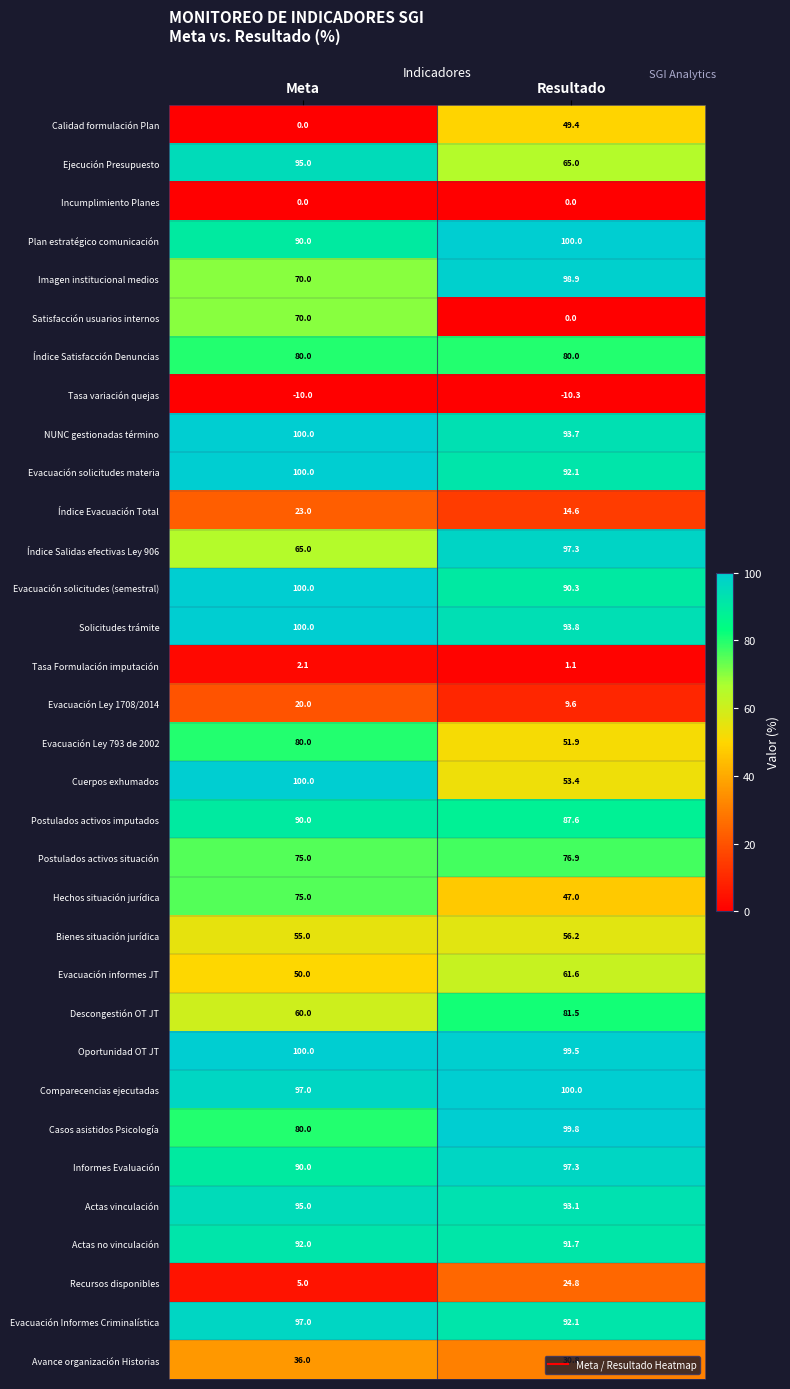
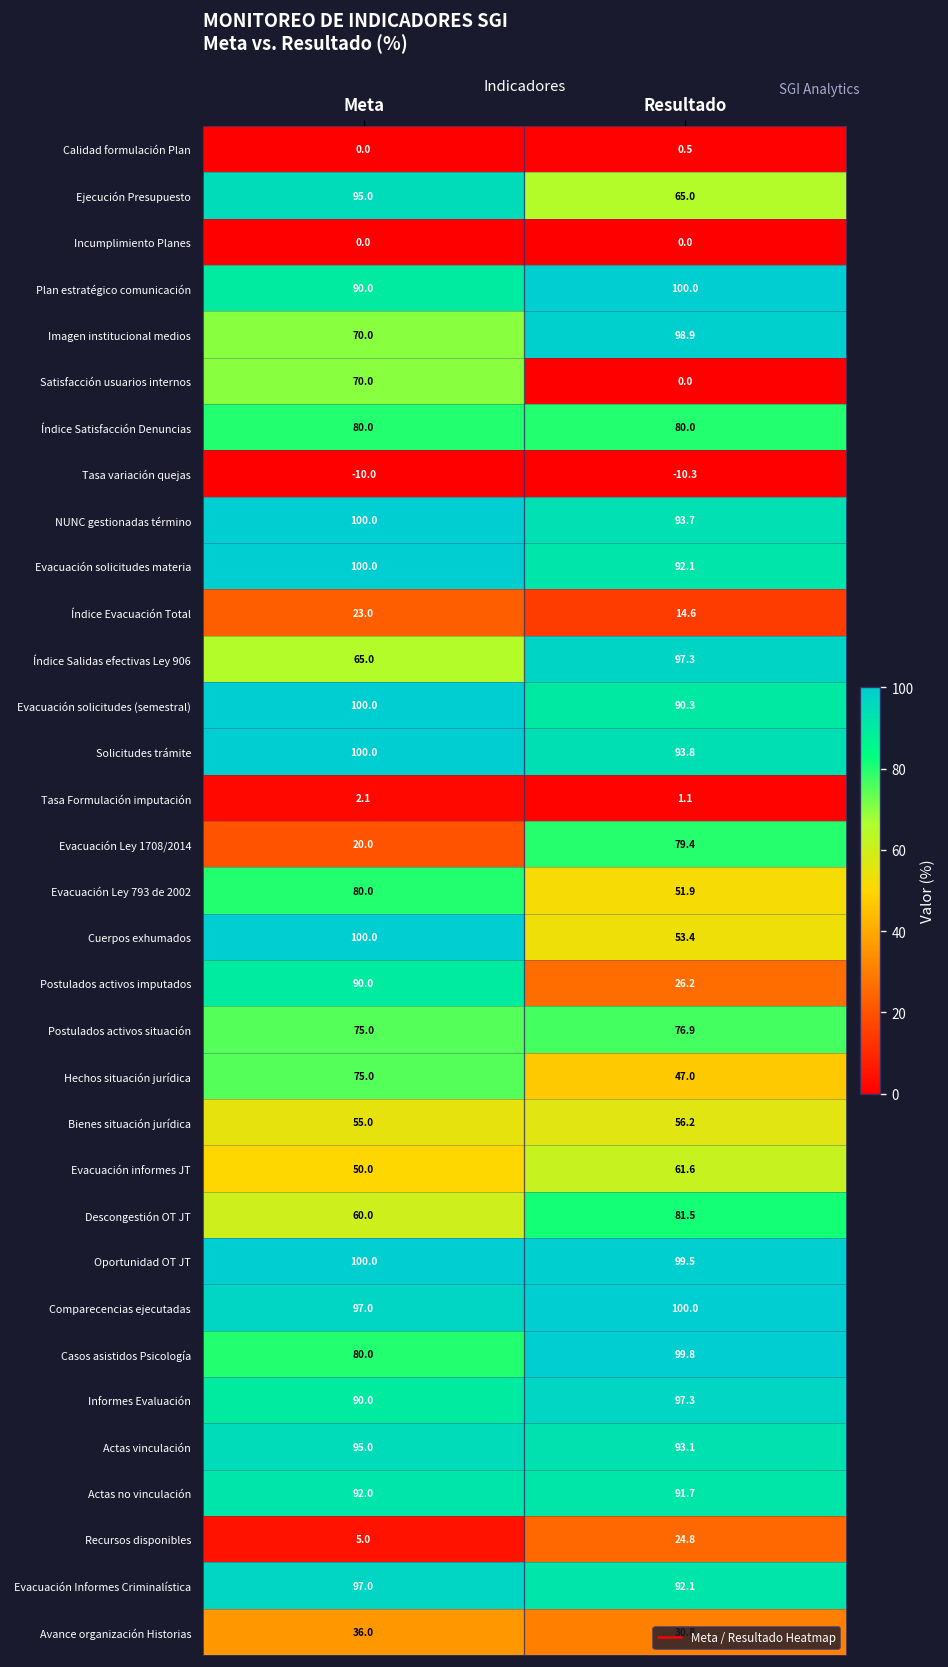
Calidad formulación Plan, Resultado: 49.4 -> 0.5
Evacuación Ley 1708/2014, Resultado: 9.6 -> 79.4
Postulados activos imputados, Resultado: 87.6 -> 26.2
